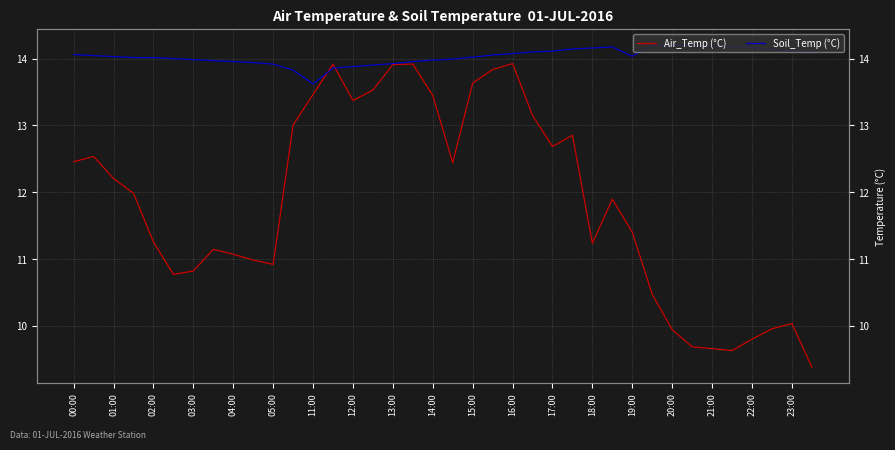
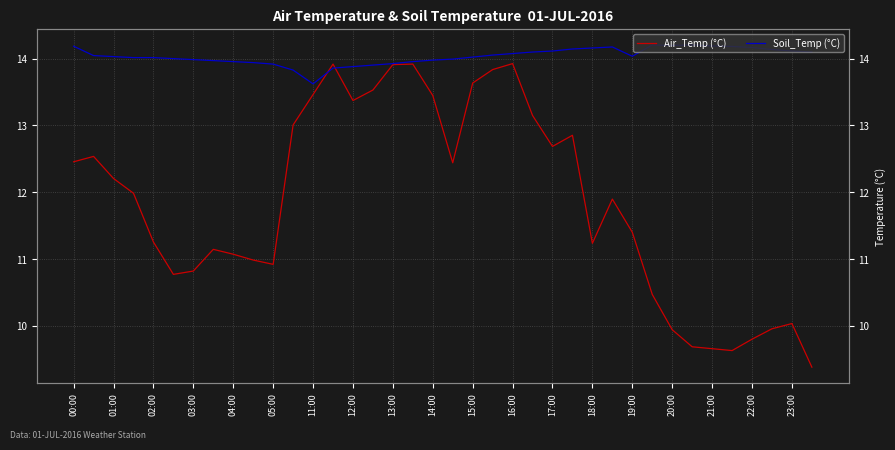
Soil_Temp (°C), 00:00: 14.1 -> 14.2
